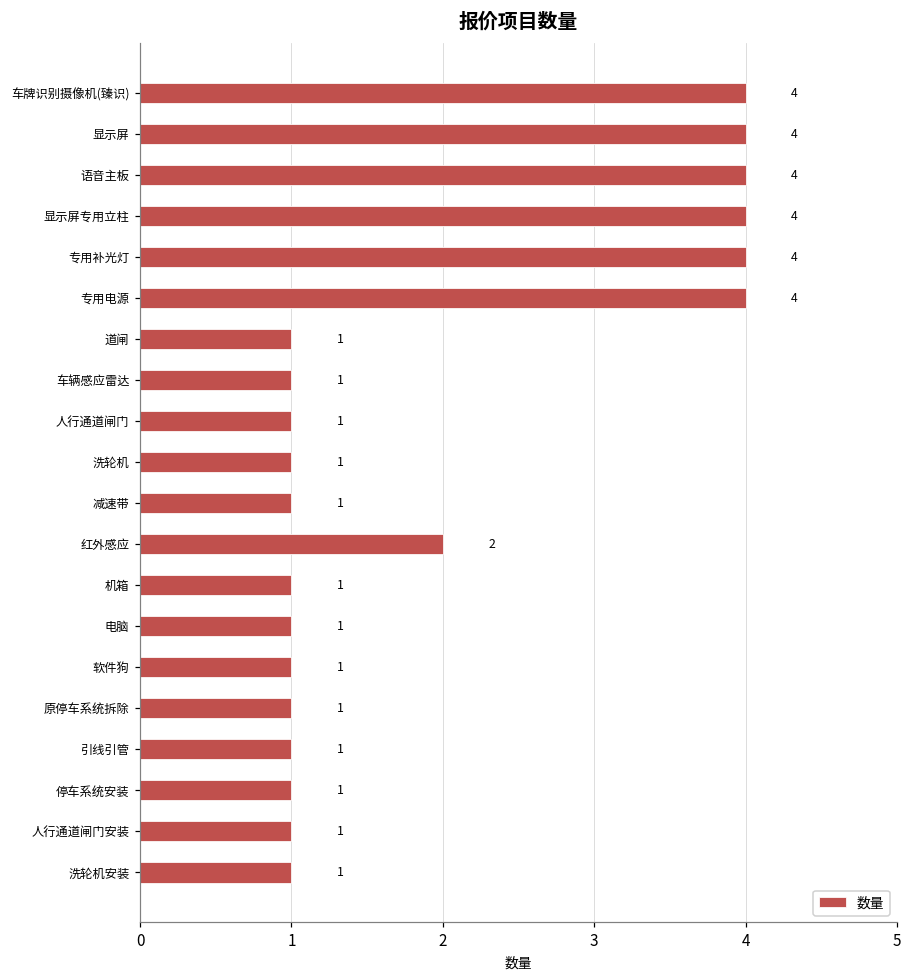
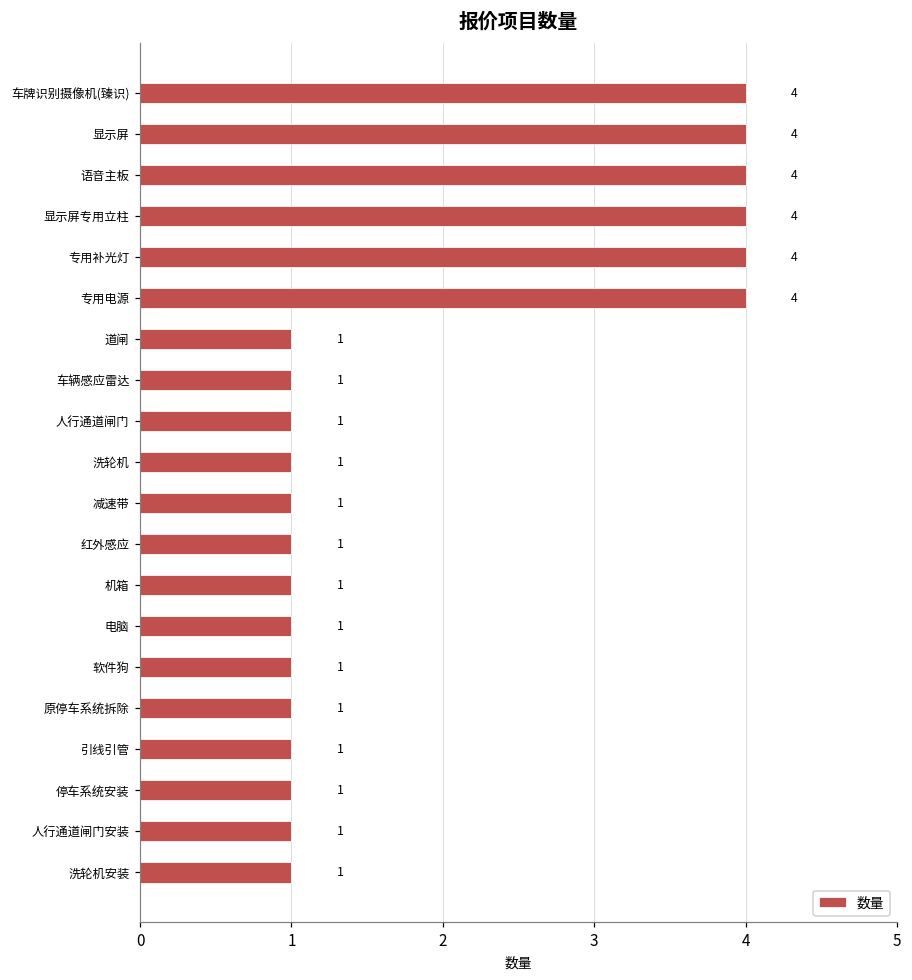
红外感应: 2 -> 1
